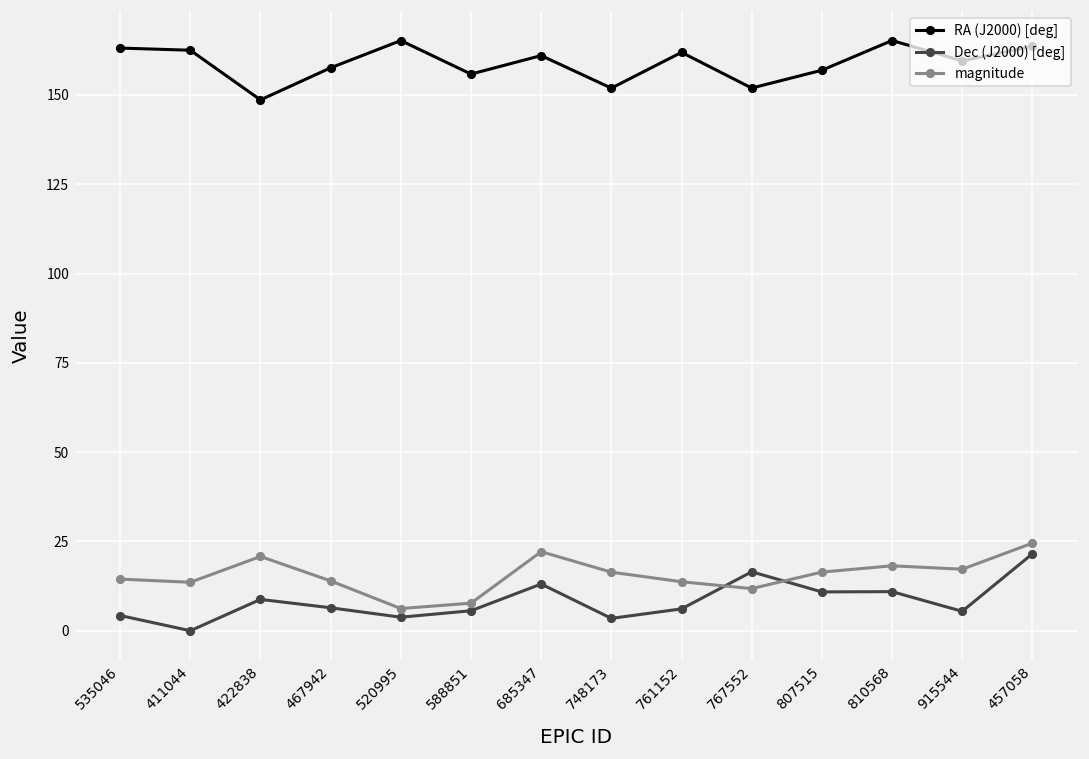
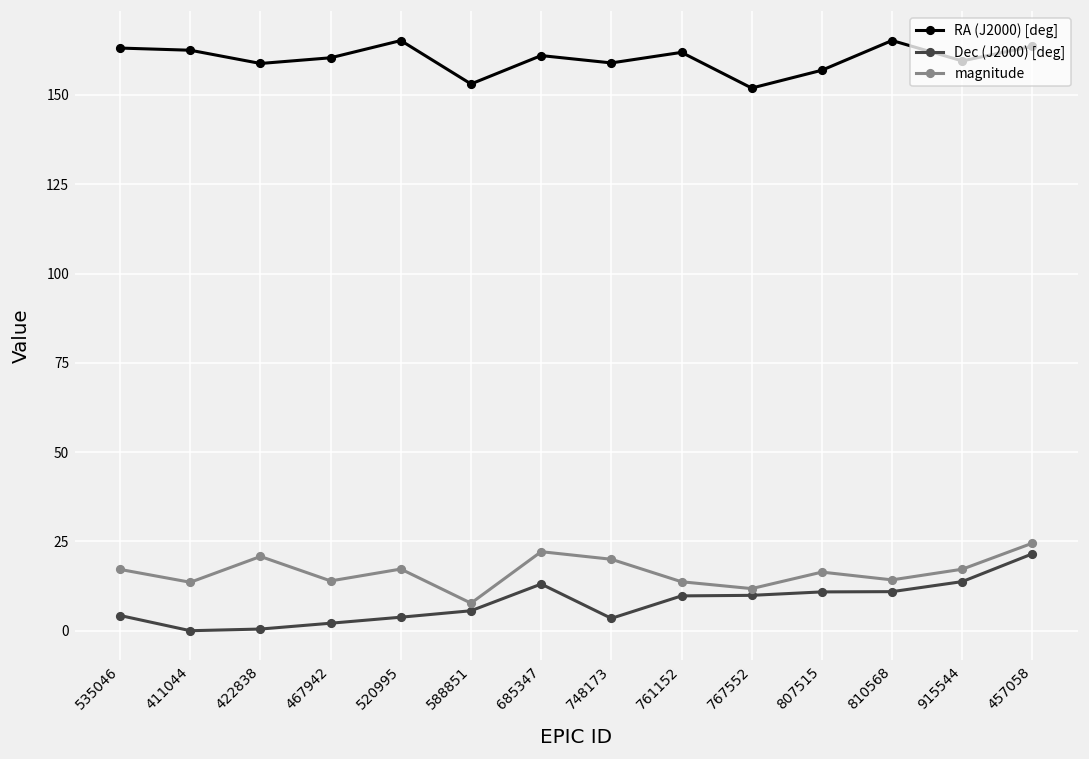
magnitude, 535046: 14 -> 17
RA (J2000) [deg], 422838: 149 -> 159
Dec (J2000) [deg], 422838: 9 -> 0
RA (J2000) [deg], 467942: 158 -> 160
Dec (J2000) [deg], 467942: 6 -> 2
magnitude, 520995: 6 -> 17
RA (J2000) [deg], 588851: 156 -> 153
RA (J2000) [deg], 748173: 152 -> 159
magnitude, 748173: 16 -> 20
Dec (J2000) [deg], 761152: 6 -> 10
Dec (J2000) [deg], 767552: 16 -> 10
magnitude, 810568: 18 -> 14
Dec (J2000) [deg], 915544: 5 -> 14
